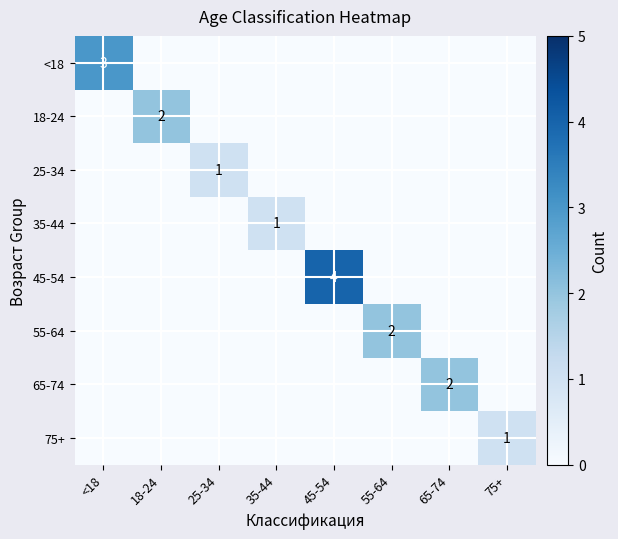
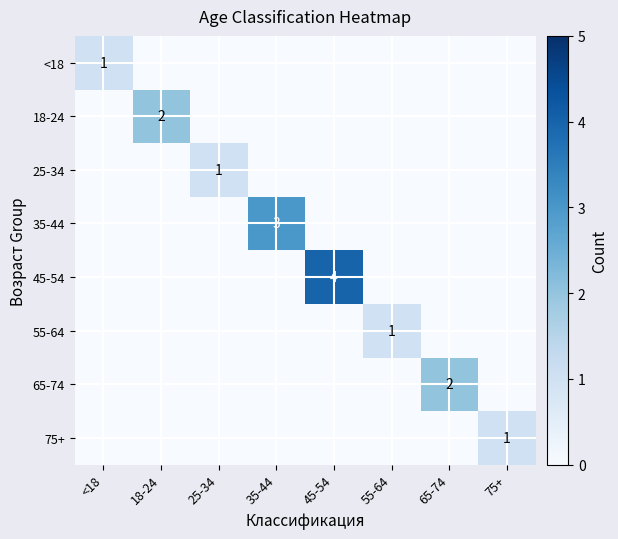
<18, <18: 3 -> 1
35-44, 35-44: 1 -> 3
55-64, 55-64: 2 -> 1
